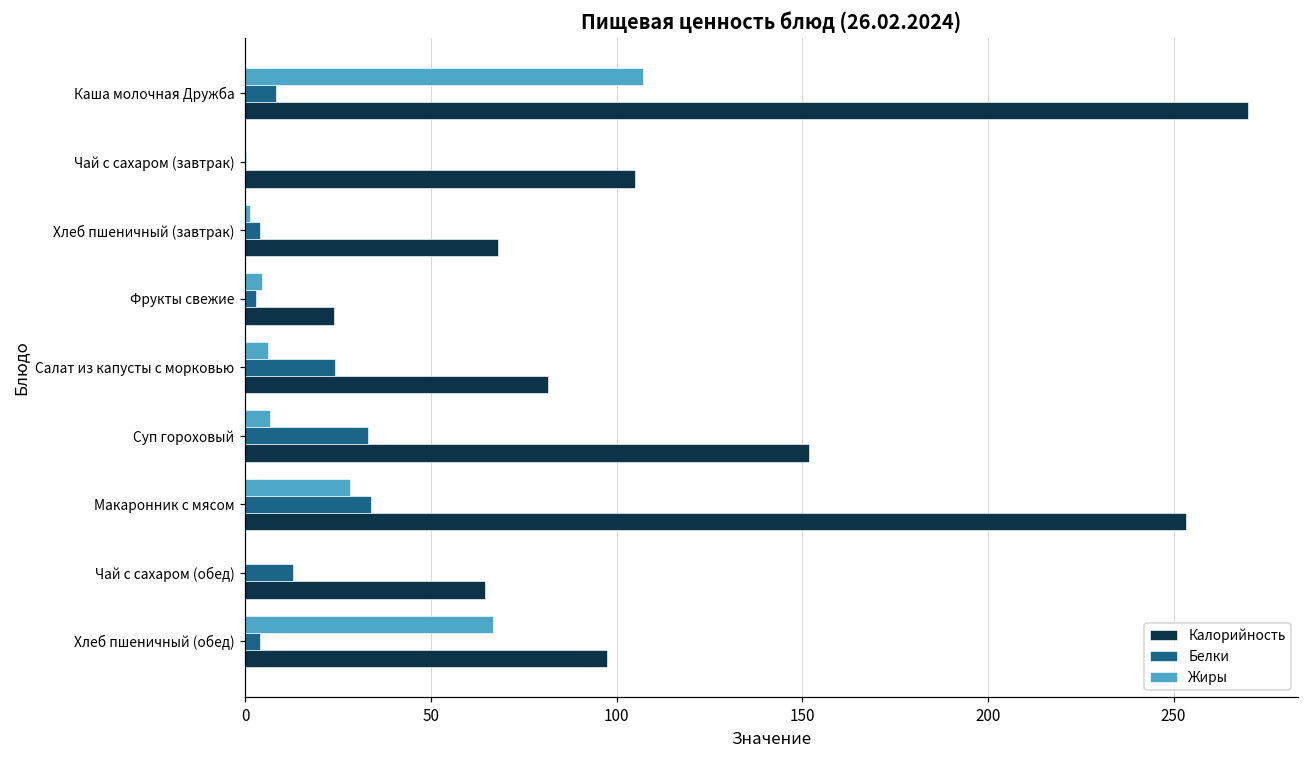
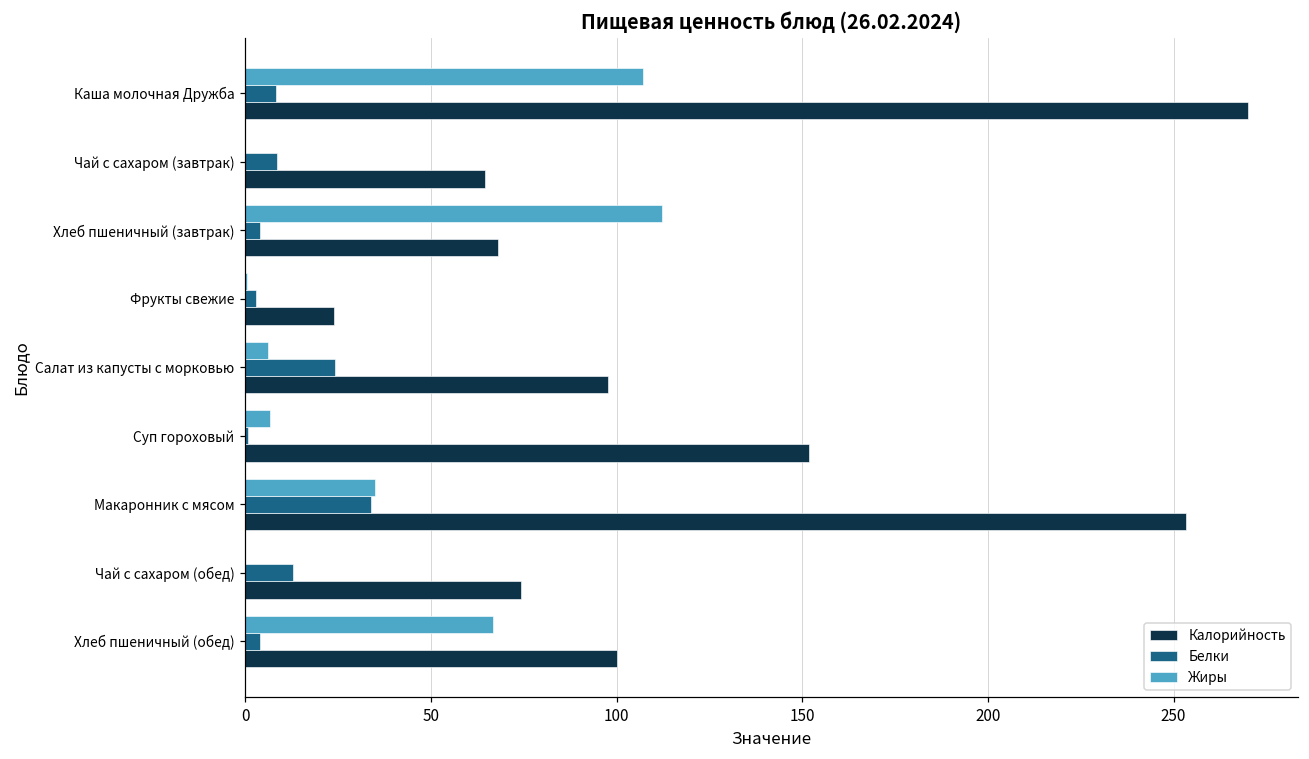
Белки, Чай с сахаром (завтрак): 0 -> 9
Калорийность, Чай с сахаром (завтрак): 105 -> 65
Жиры, Хлеб пшеничный (завтрак): 1 -> 112
Жиры, Фрукты свежие: 5 -> 0
Калорийность, Салат из капусты с морковью: 82 -> 98
Белки, Суп гороховый: 33 -> 1
Жиры, Макаронник с мясом: 28 -> 35
Калорийность, Чай с сахаром (обед): 65 -> 74
Калорийность, Хлеб пшеничный (обед): 98 -> 100
